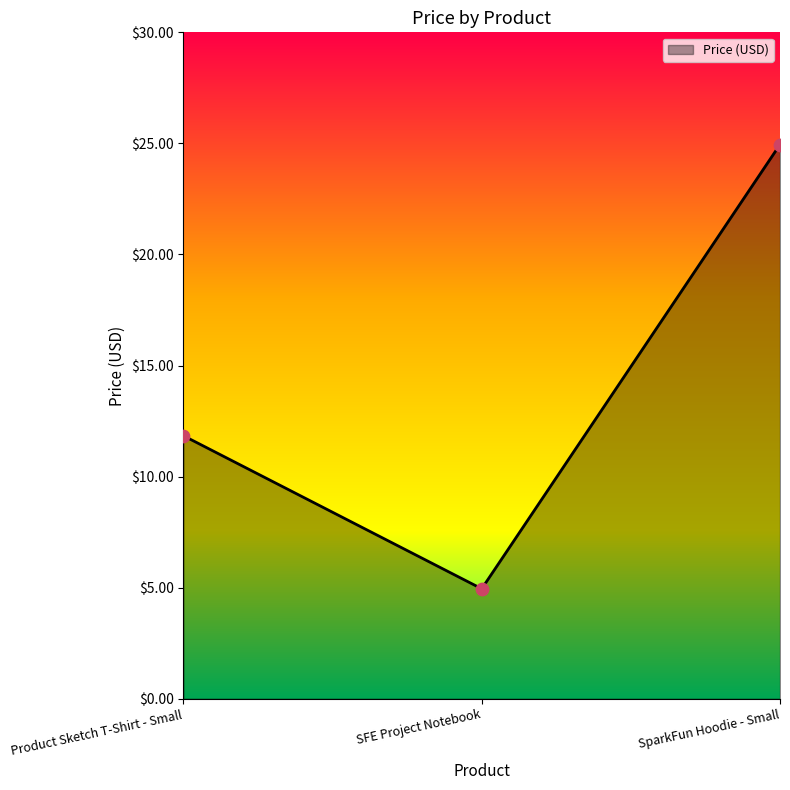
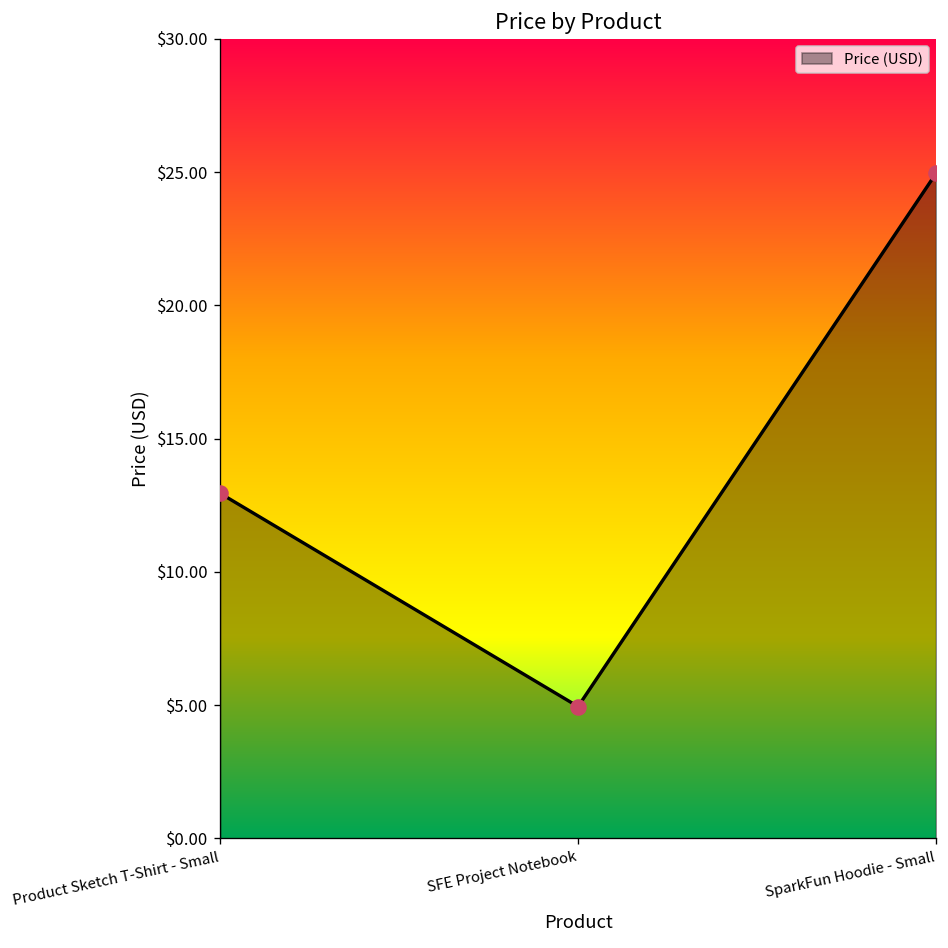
Product Sketch T-Shirt - Small: $11.8 -> $13.0
